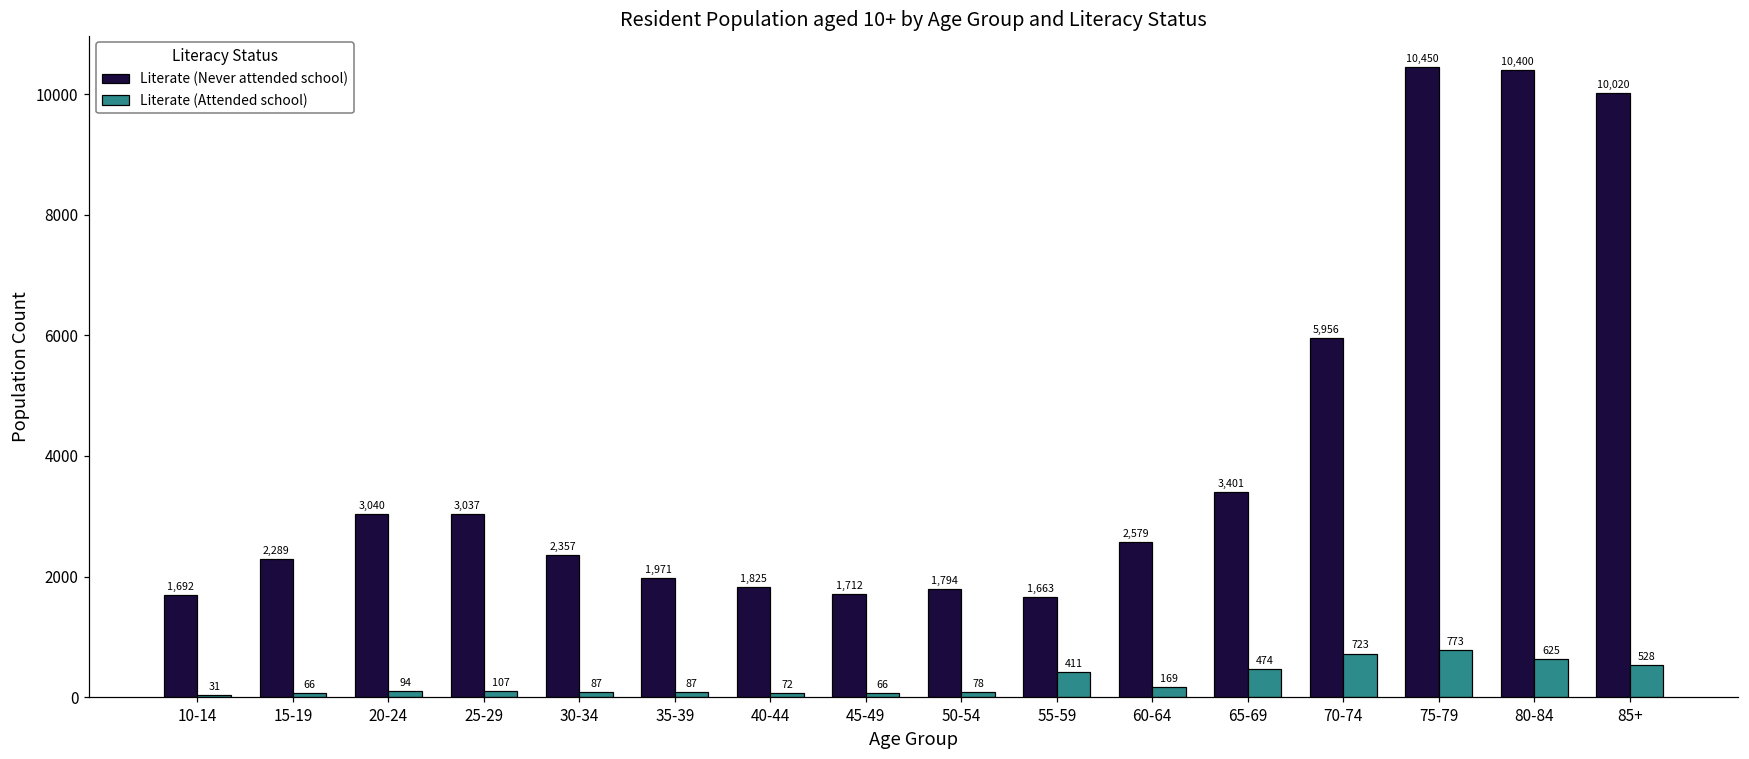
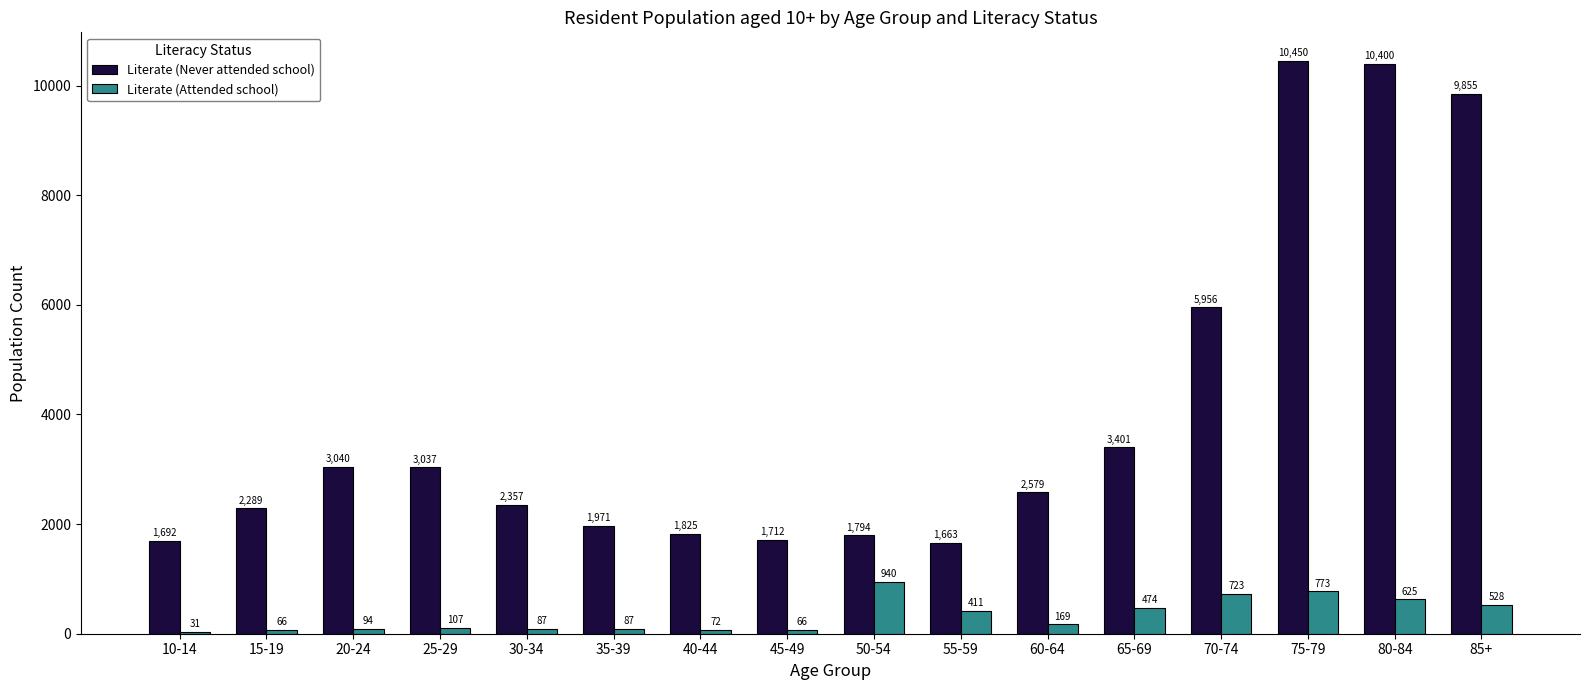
Literate (Attended school), 50-54: 78 -> 940
Literate (Never attended school), 85+: 10,020 -> 9,855
